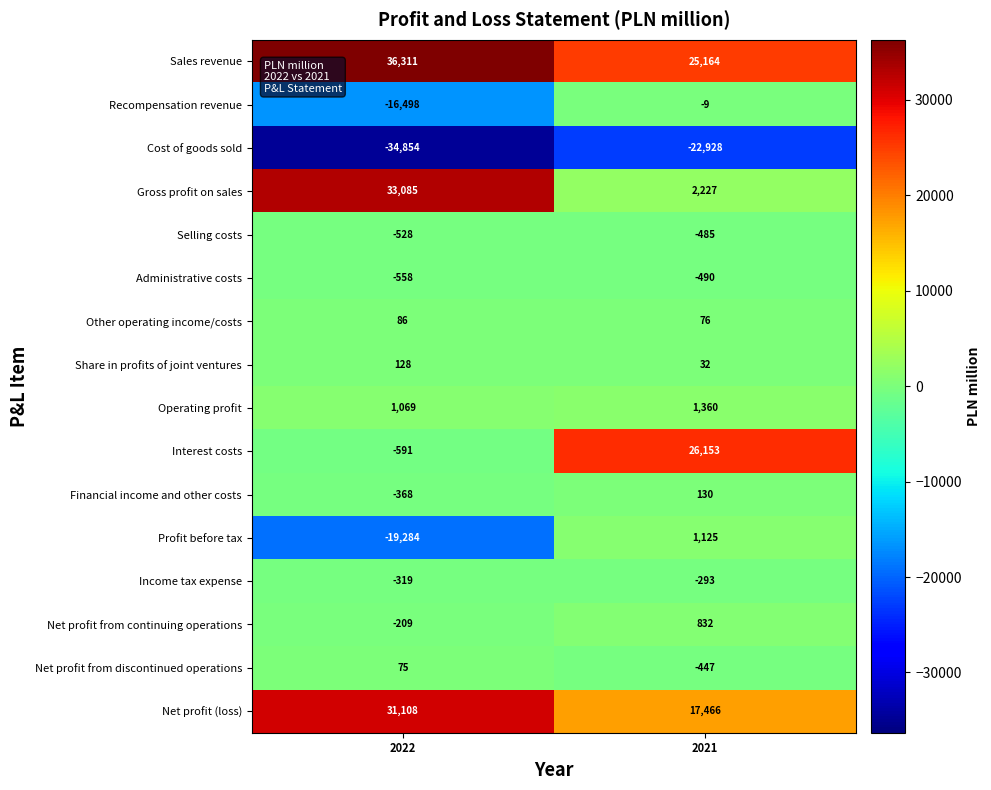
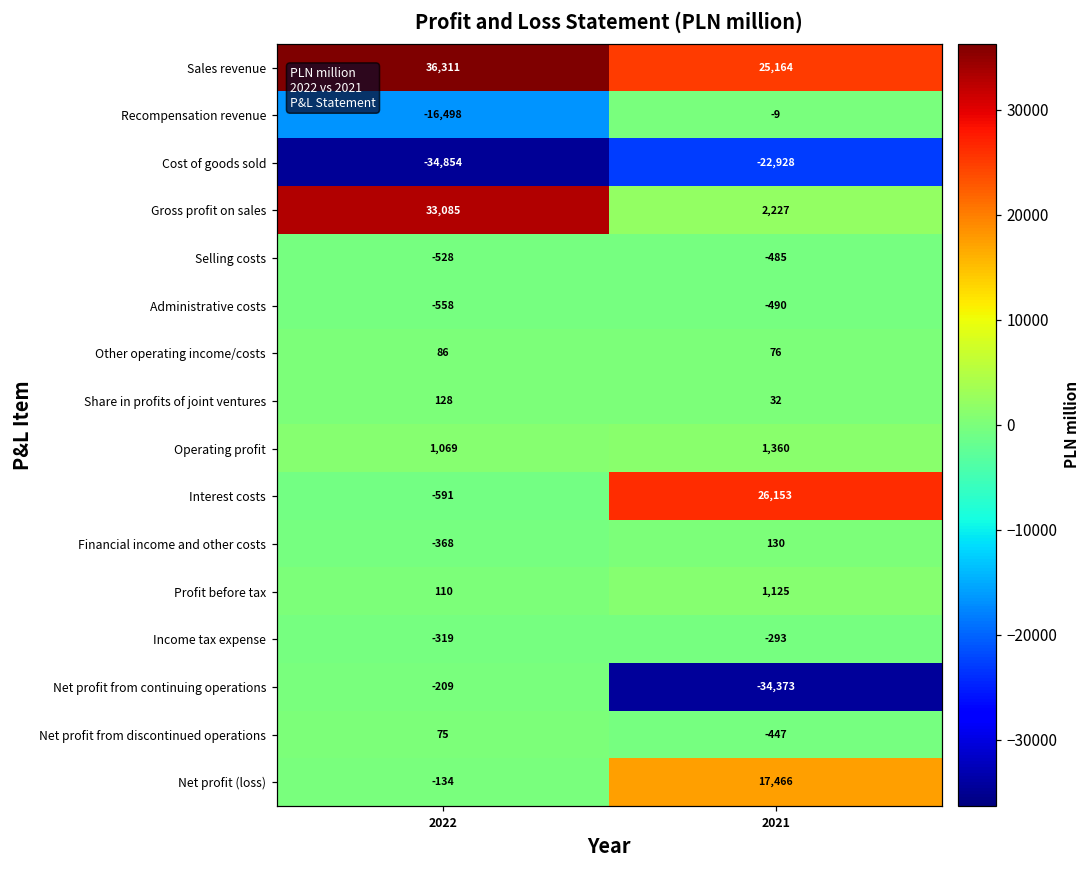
Profit before tax, 2022: -19,284 -> 110
Net profit from continuing operations, 2021: 832 -> -34,373
Net profit (loss), 2022: 31,108 -> -134
